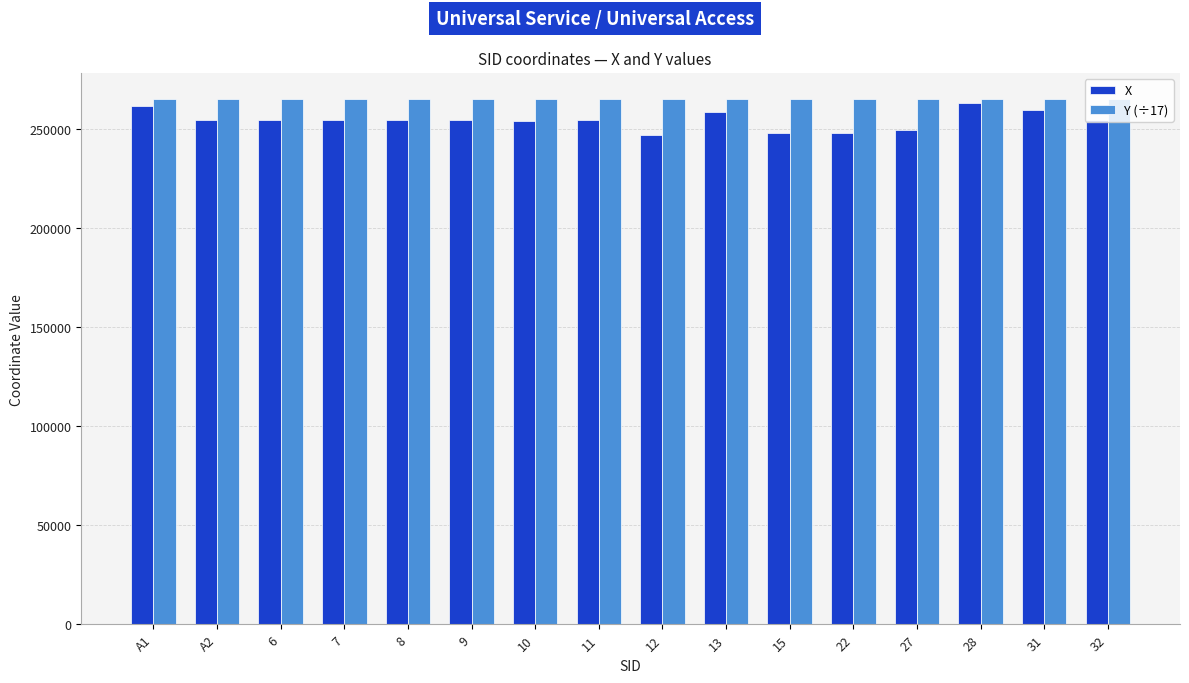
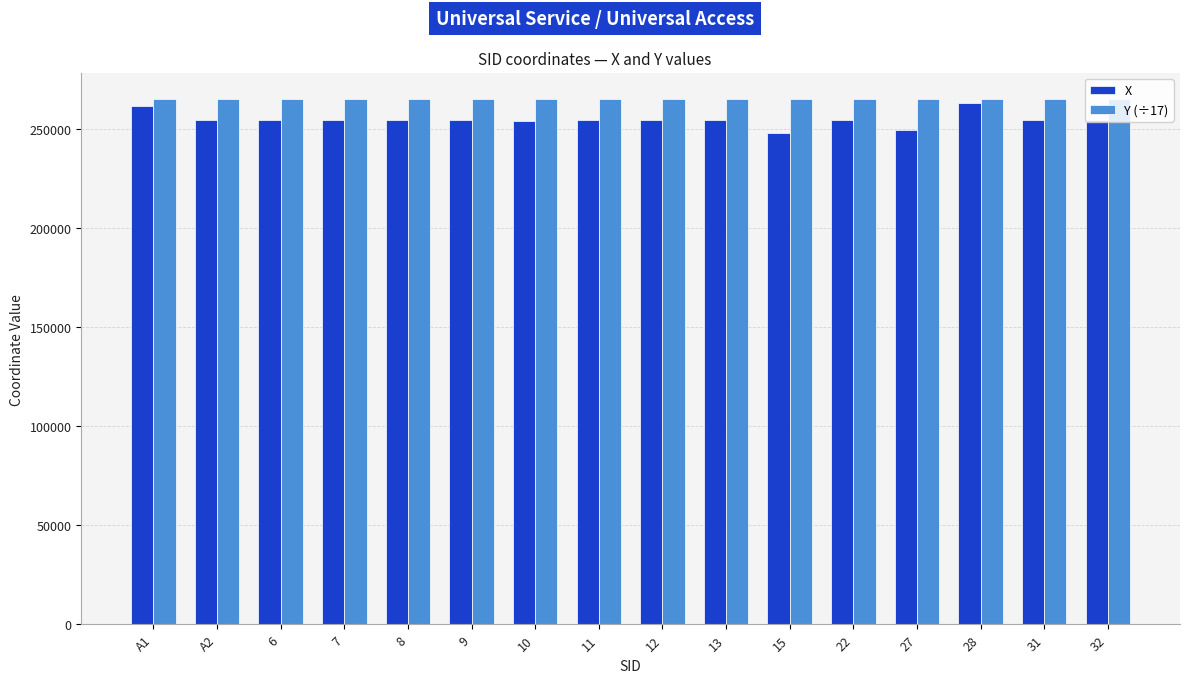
X, 12: 247000 -> 254000
X, 13: 259000 -> 254000
X, 22: 248000 -> 255000
X, 31: 260000 -> 255000
